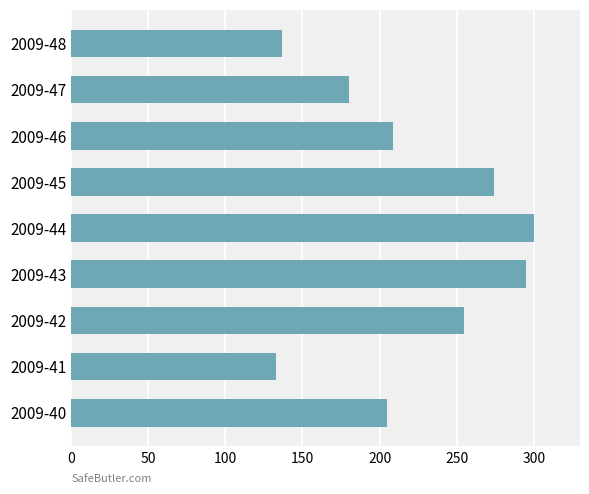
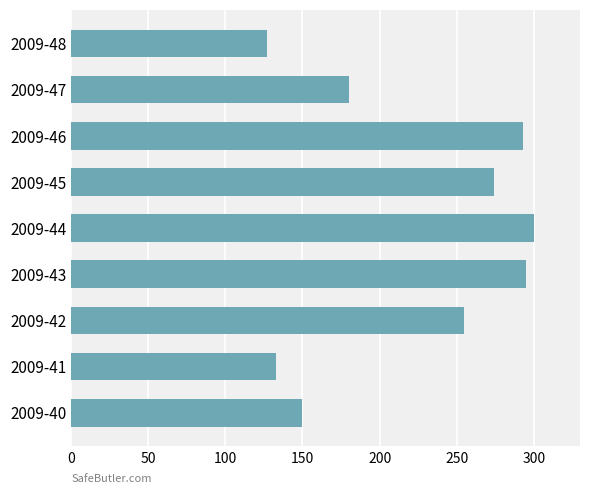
2009-48: 137 -> 127
2009-46: 209 -> 293
2009-40: 205 -> 150
